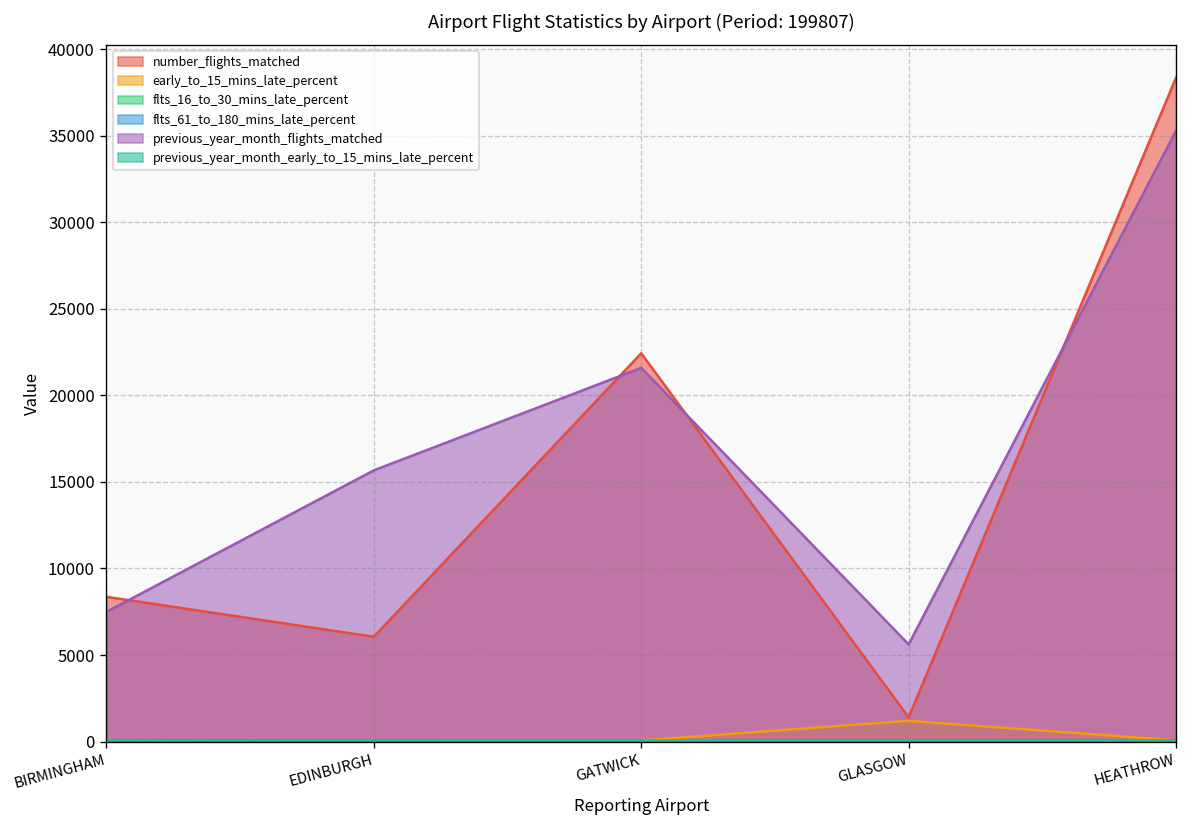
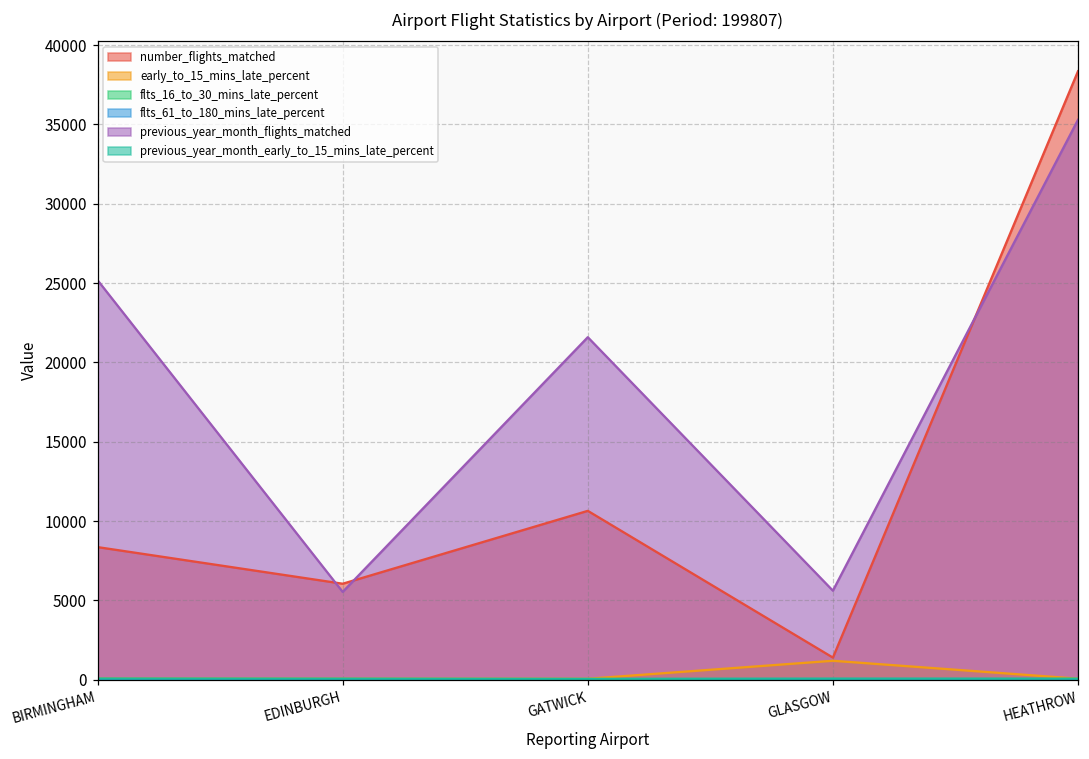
previous_year_month_flights_matched, BIRMINGHAM: 7500 -> 25200
previous_year_month_flights_matched, EDINBURGH: 15700 -> 5500
number_flights_matched, GATWICK: 22400 -> 10600
